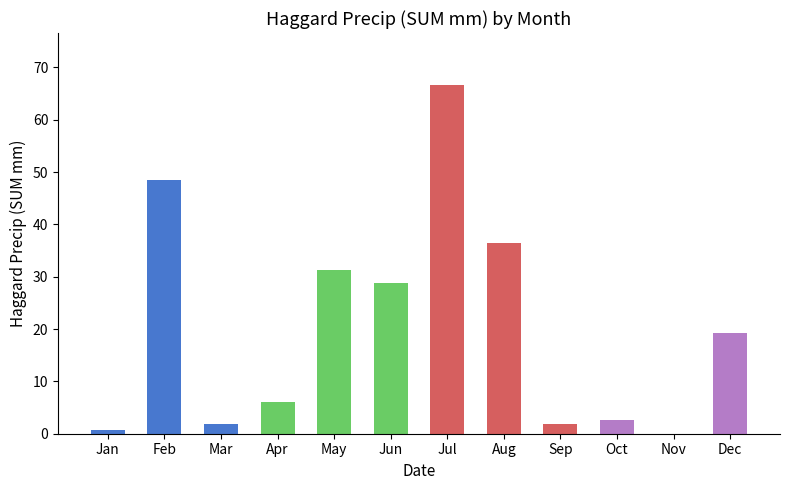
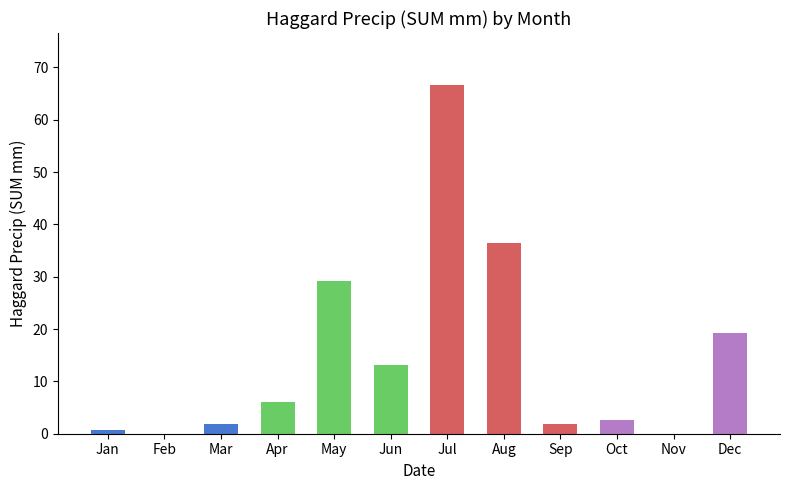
Feb: 49 -> 0
May: 31 -> 29
Jun: 29 -> 13
